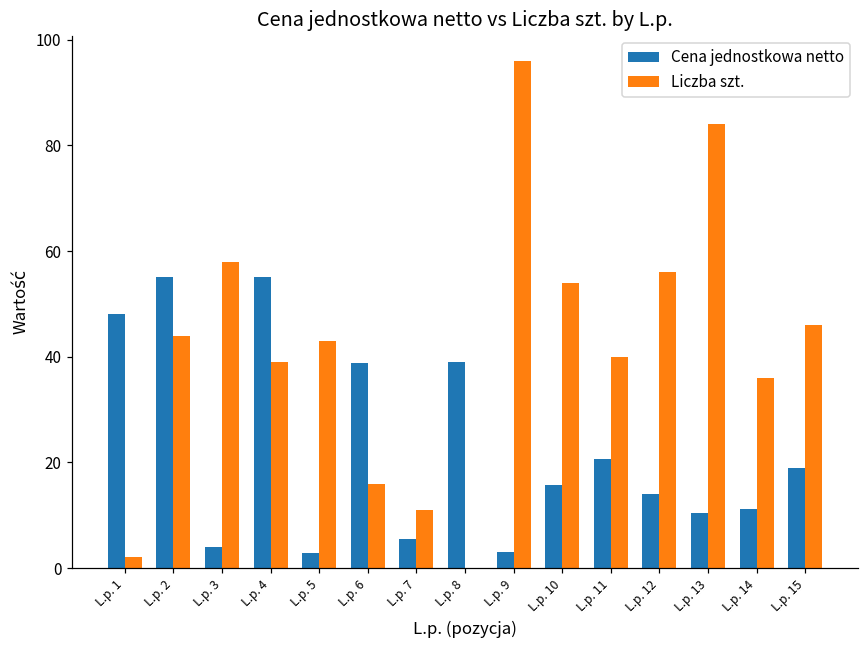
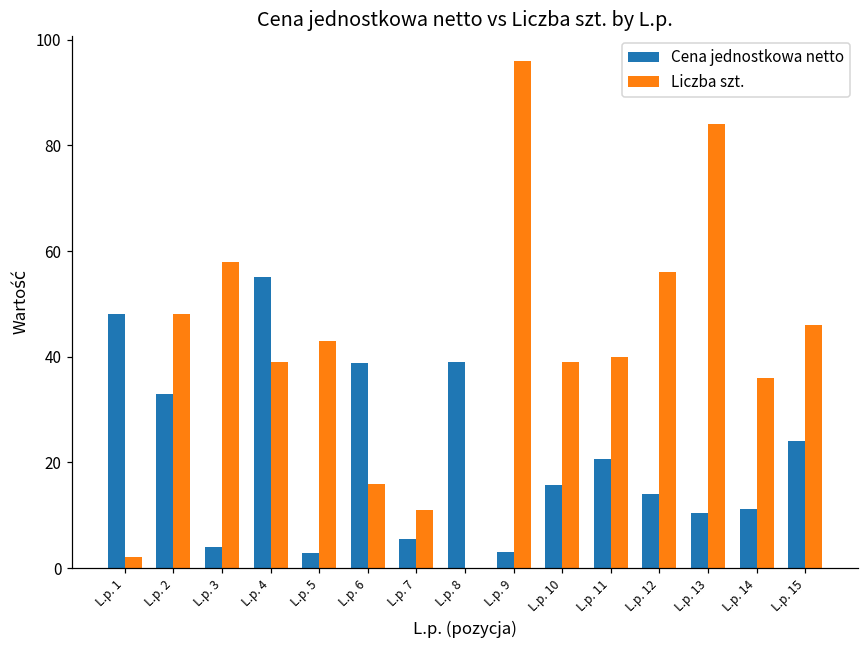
Cena jednostkowa netto, L.p. 2: 55 -> 33
Liczba szt., L.p. 2: 44 -> 48
Liczba szt., L.p. 10: 54 -> 39
Cena jednostkowa netto, L.p. 15: 19 -> 24
